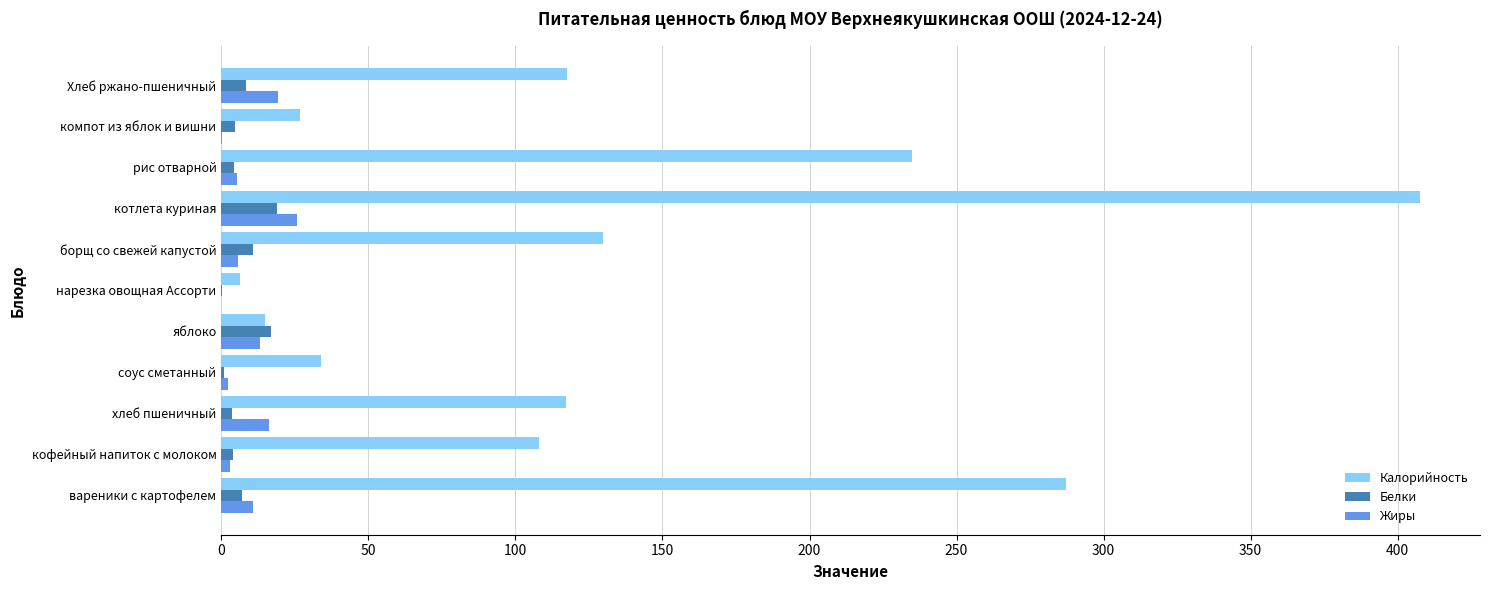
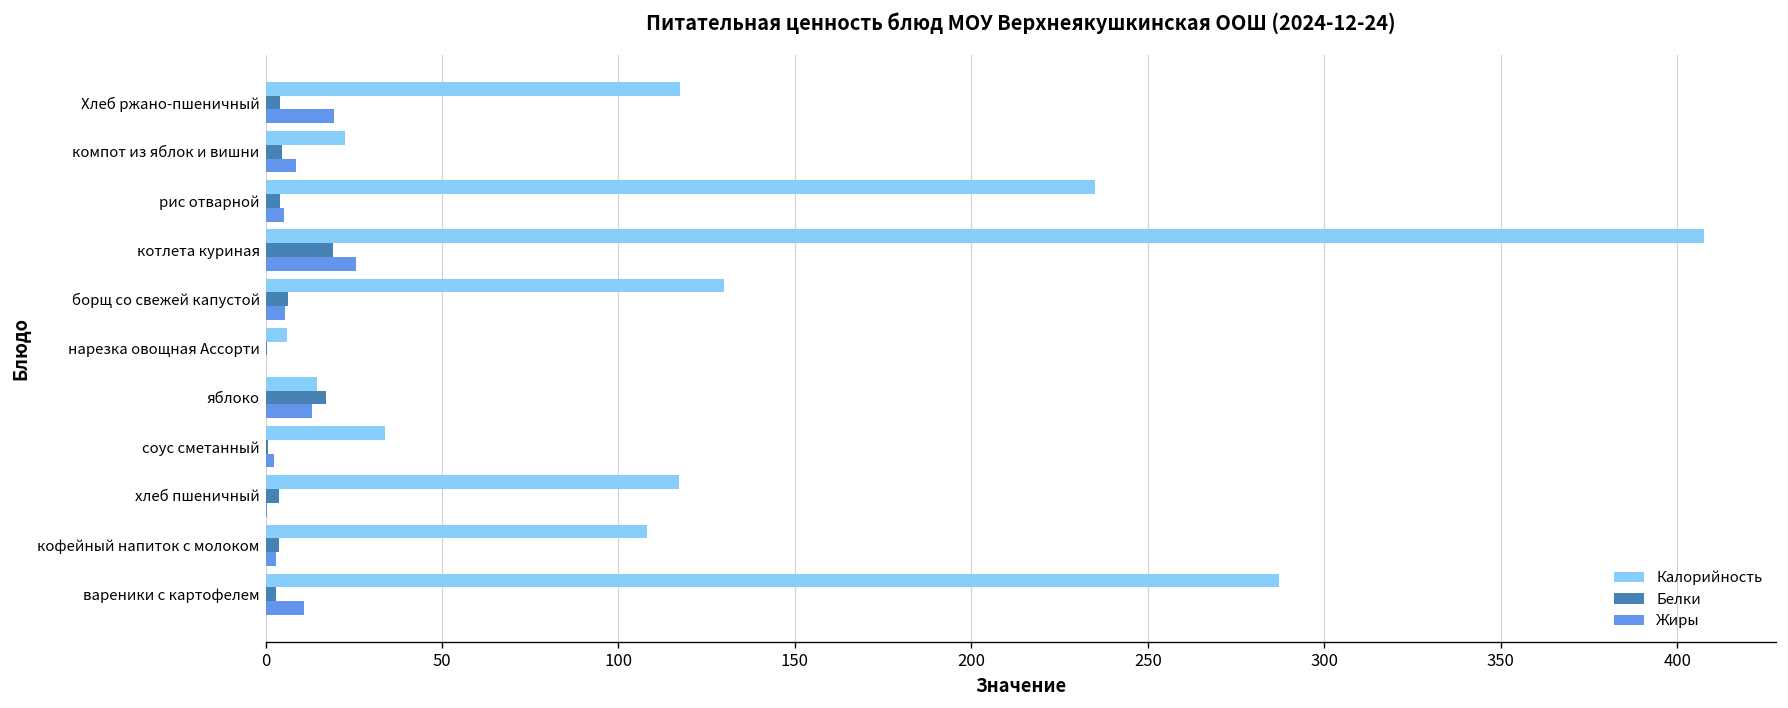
Белки, Хлеб ржано-пшеничный: 9 -> 4
Калорийность, компот из яблок и вишни: 27 -> 23
Жиры, компот из яблок и вишни: 0 -> 9
Белки, борщ со свежей капустой: 11 -> 6
Жиры, хлеб пшеничный: 16 -> 0
Белки, вареники с картофелем: 7 -> 3
